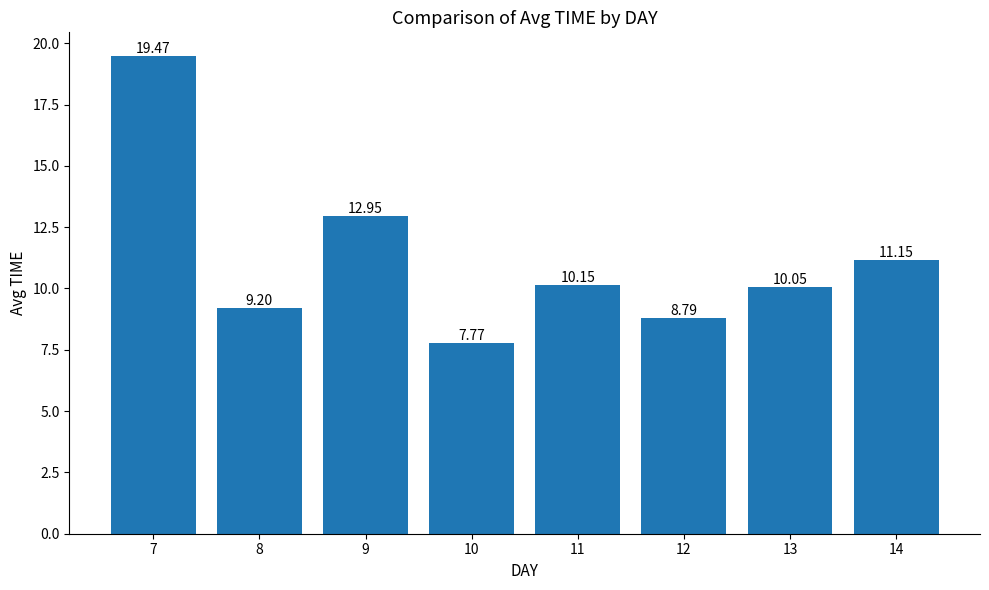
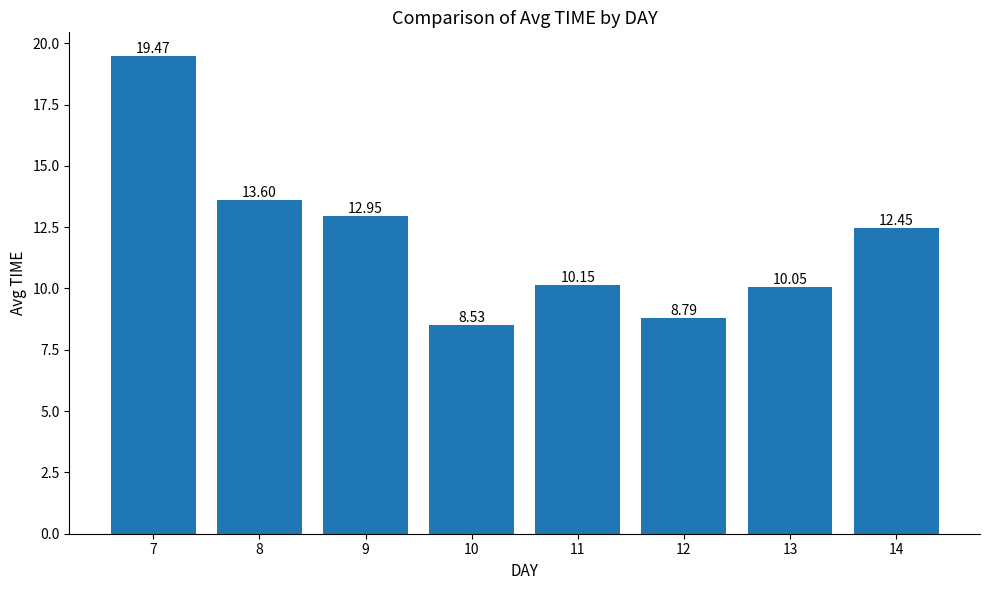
8: 9.20 -> 13.60
10: 7.77 -> 8.53
14: 11.15 -> 12.45
